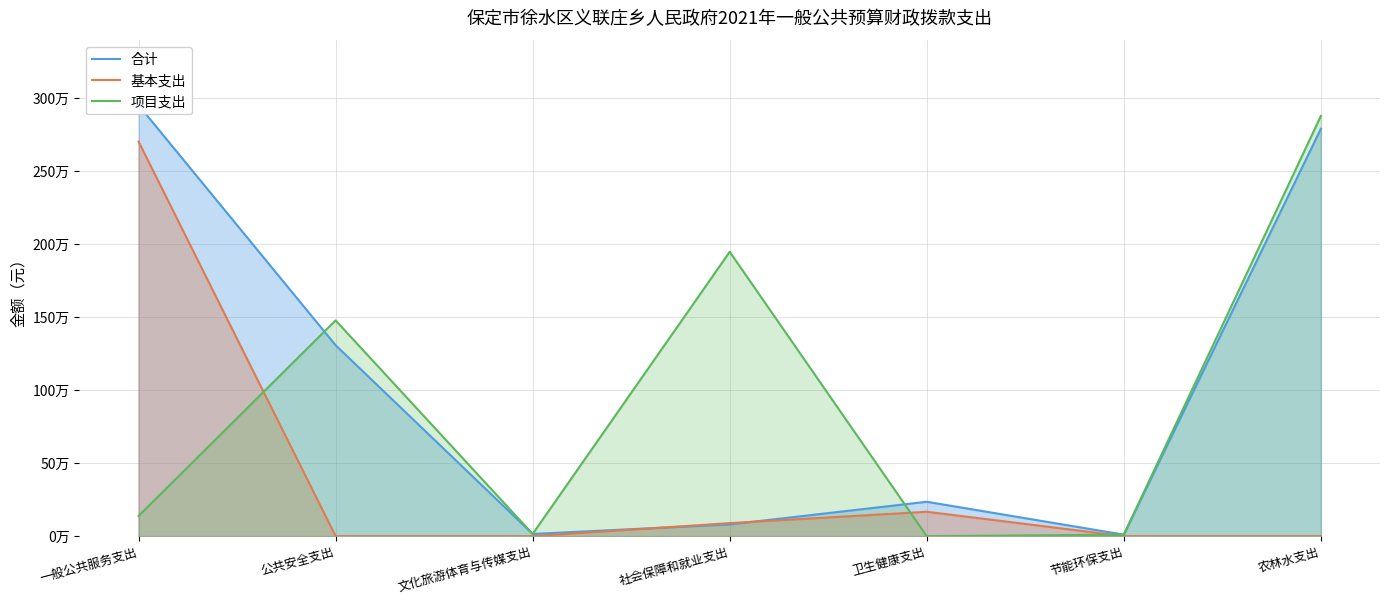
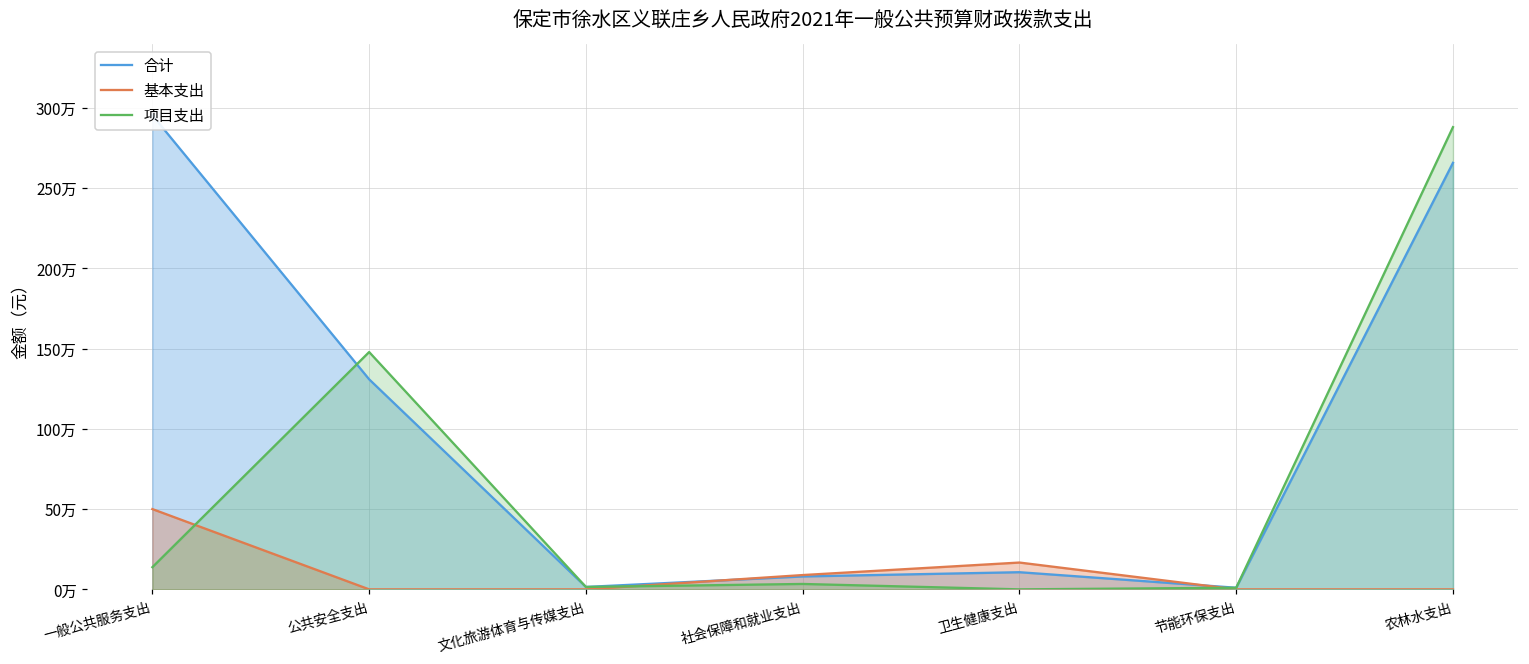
基本支出, 一般公共服务支出: 270万 -> 50万
项目支出, 社会保障和就业支出: 195万 -> 3万
合计, 卫生健康支出: 24万 -> 11万
合计, 农林水支出: 279万 -> 266万
